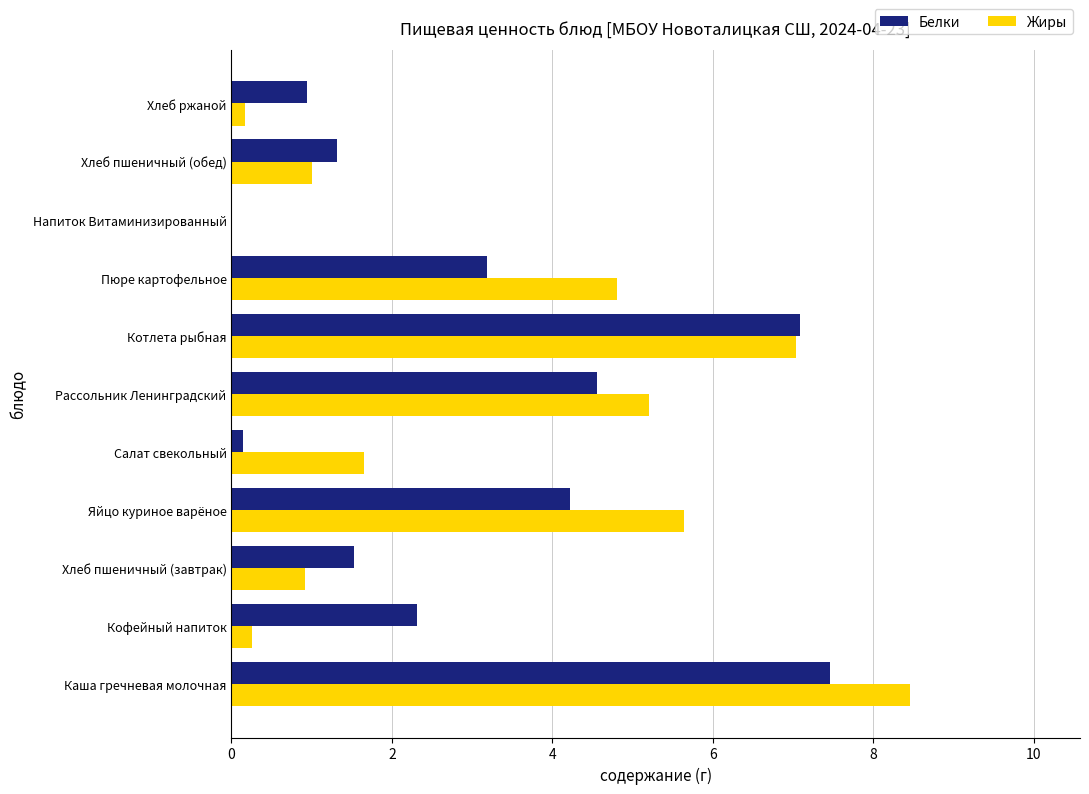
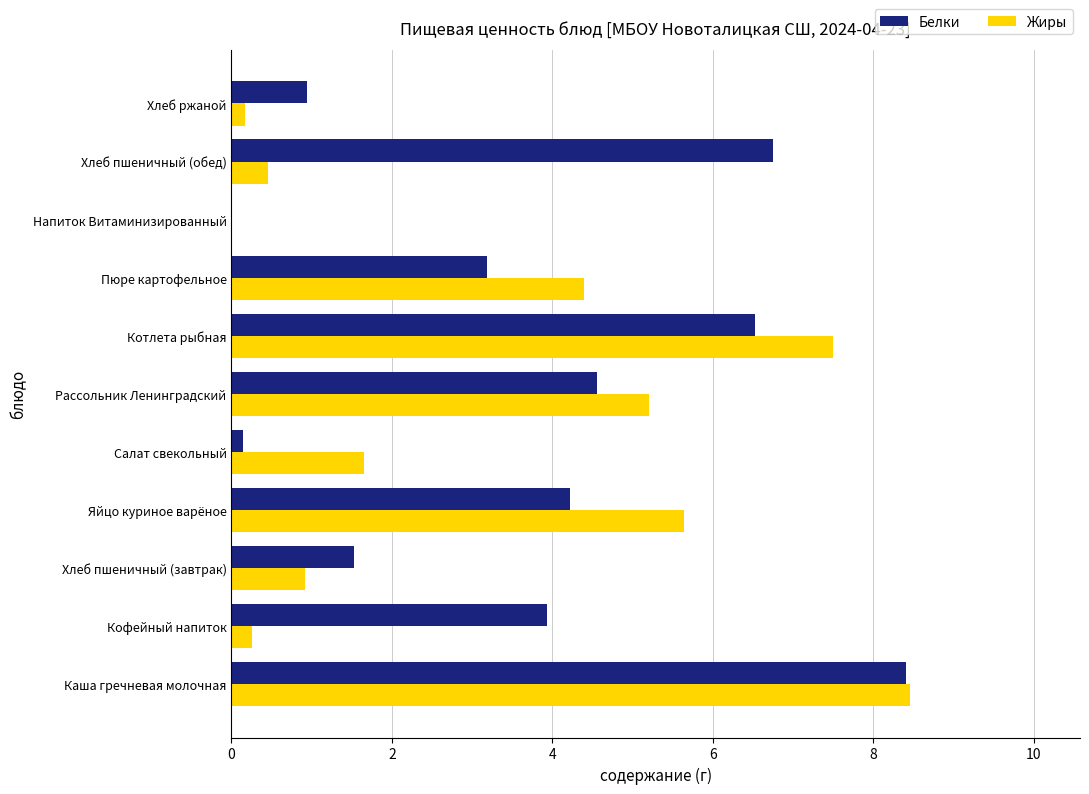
Белки, Хлеб пшеничный (обед): 1.3 -> 6.8
Жиры, Хлеб пшеничный (обед): 1.0 -> 0.5
Жиры, Пюре картофельное: 4.8 -> 4.4
Белки, Котлета рыбная: 7.1 -> 6.5
Жиры, Котлета рыбная: 7.0 -> 7.5
Белки, Кофейный напиток: 2.3 -> 3.9
Белки, Каша гречневая молочная: 7.5 -> 8.4
